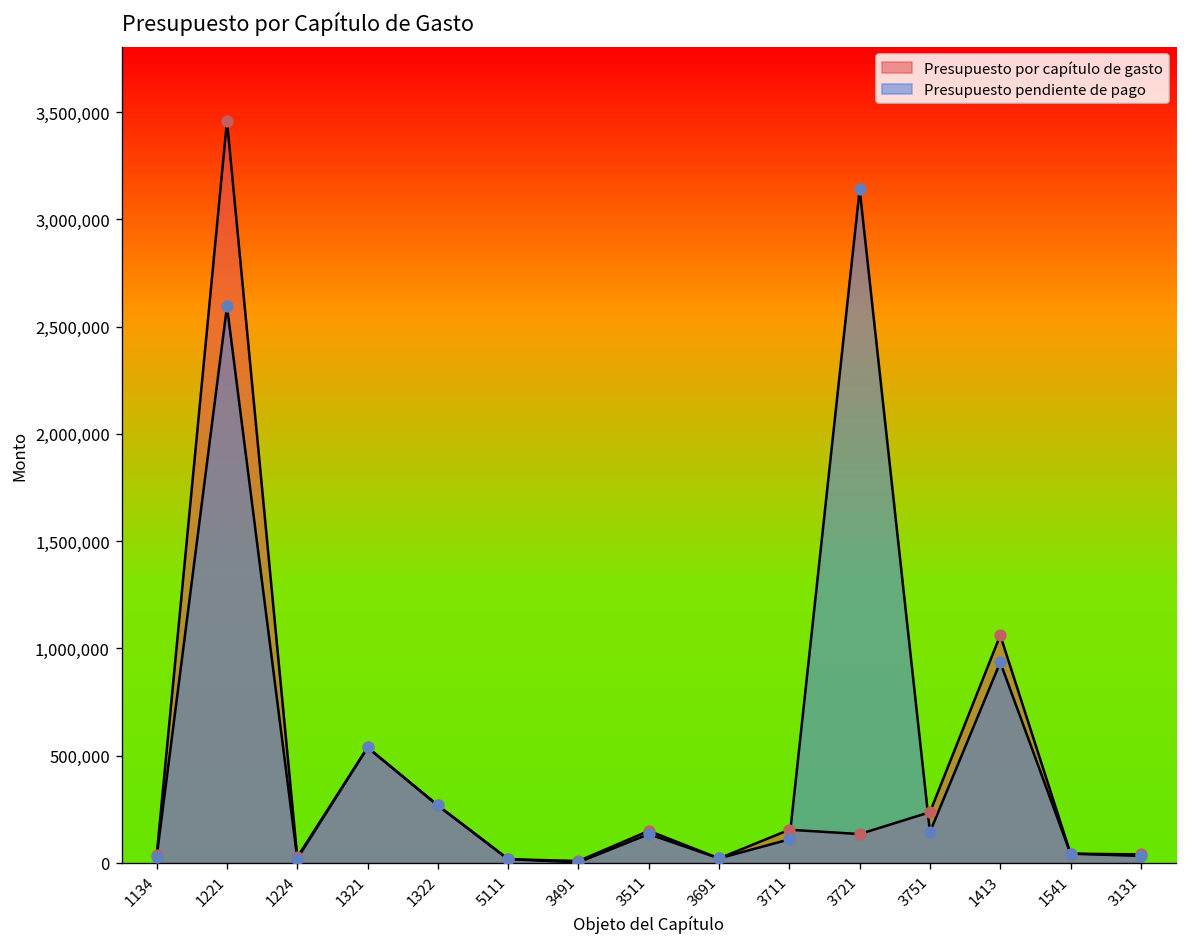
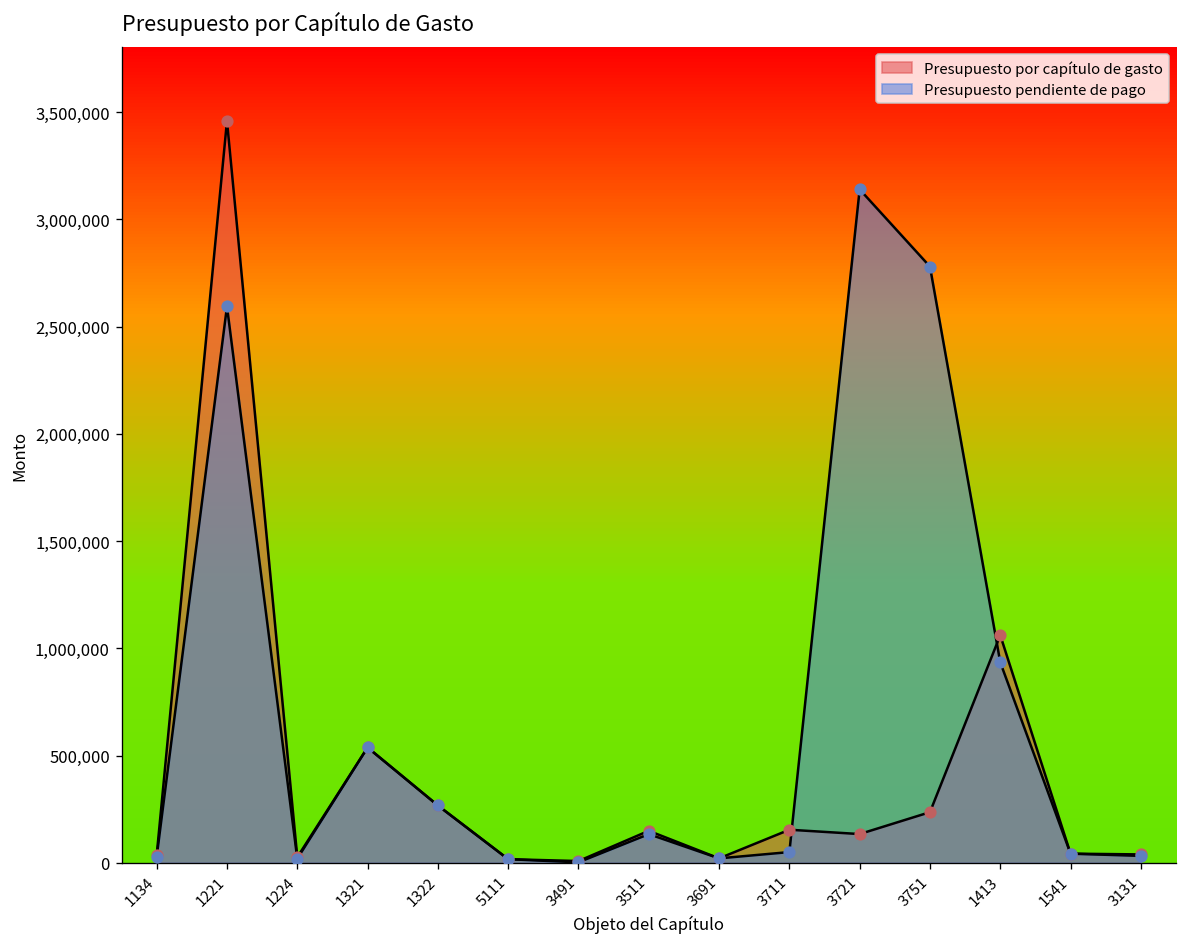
Presupuesto pendiente de pago, 3711: 110,000 -> 50,000
Presupuesto pendiente de pago, 3751: 140,000 -> 2,780,000
